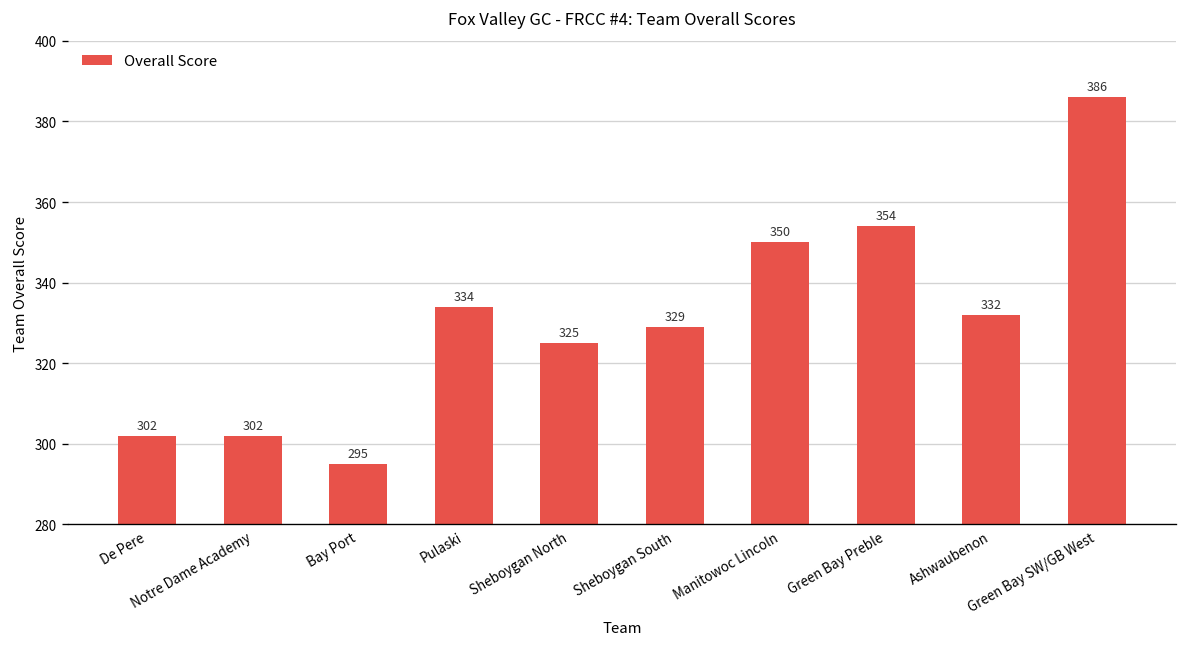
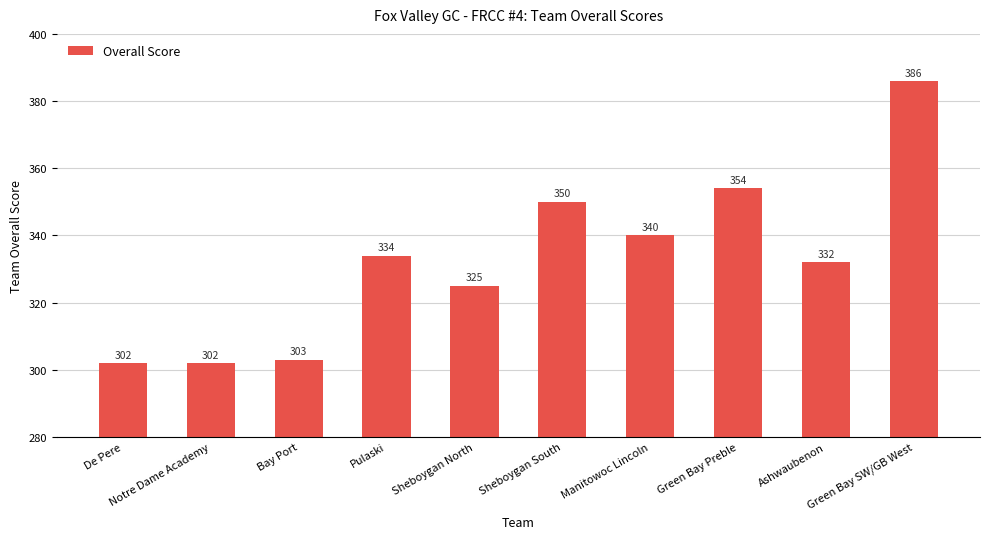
Bay Port: 295 -> 303
Sheboygan South: 329 -> 350
Manitowoc Lincoln: 350 -> 340
